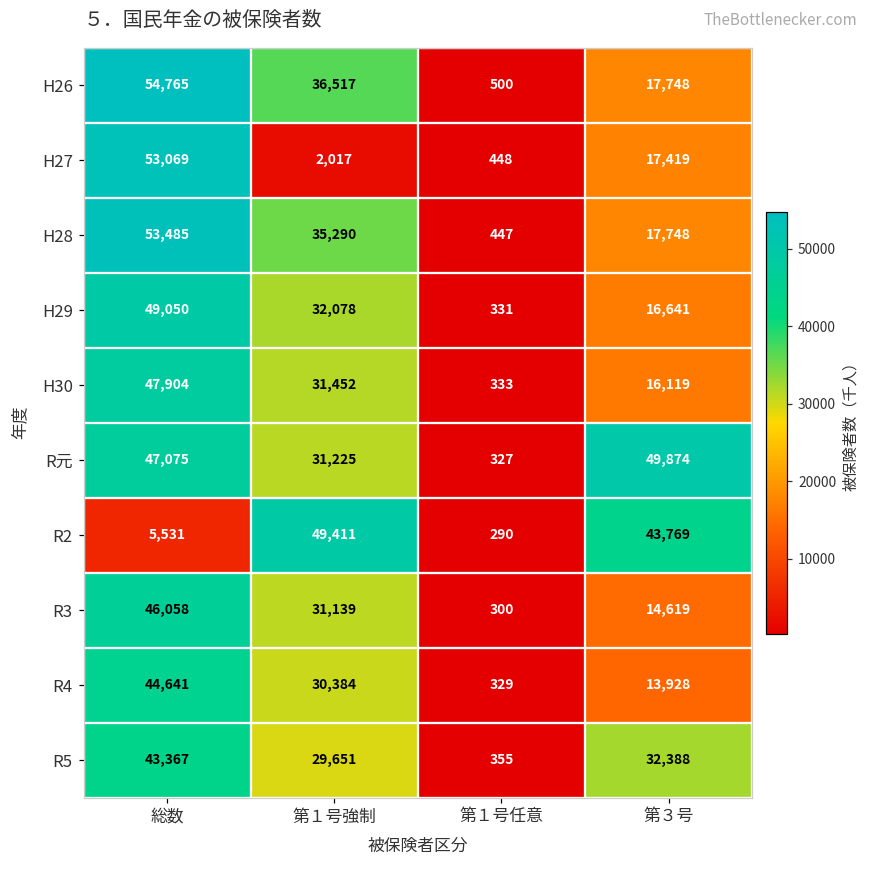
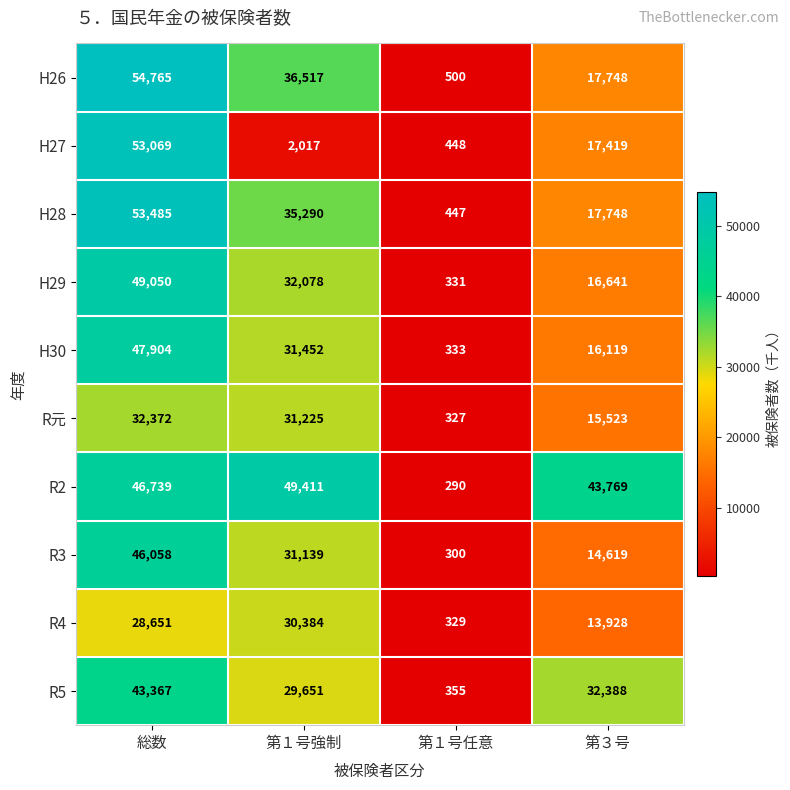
R元, 総数: 47,075 -> 32,372
R元, 第３号: 49,874 -> 15,523
R2, 総数: 5,531 -> 46,739
R4, 総数: 44,641 -> 28,651
